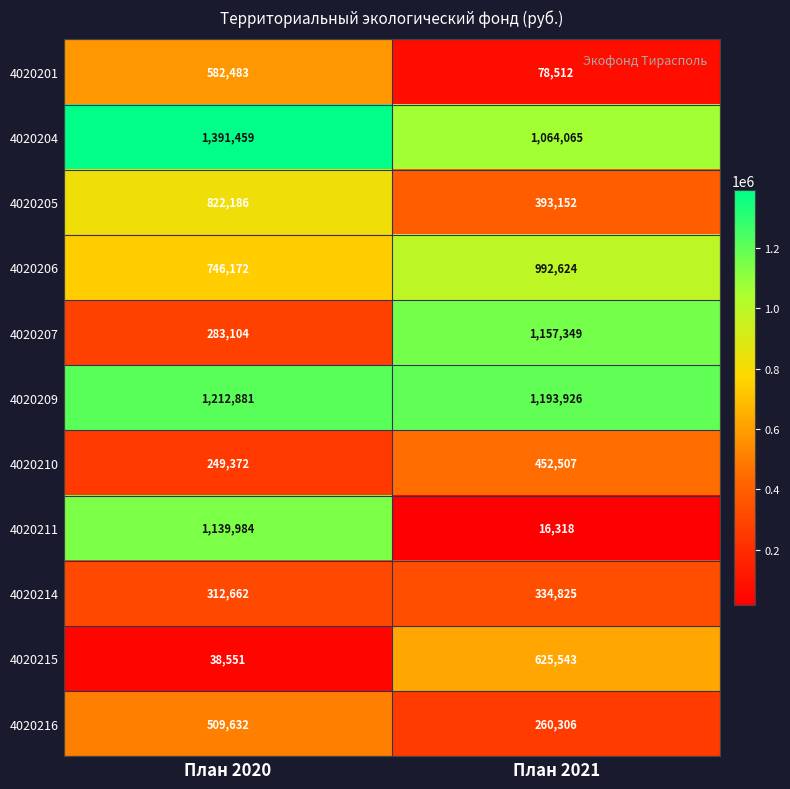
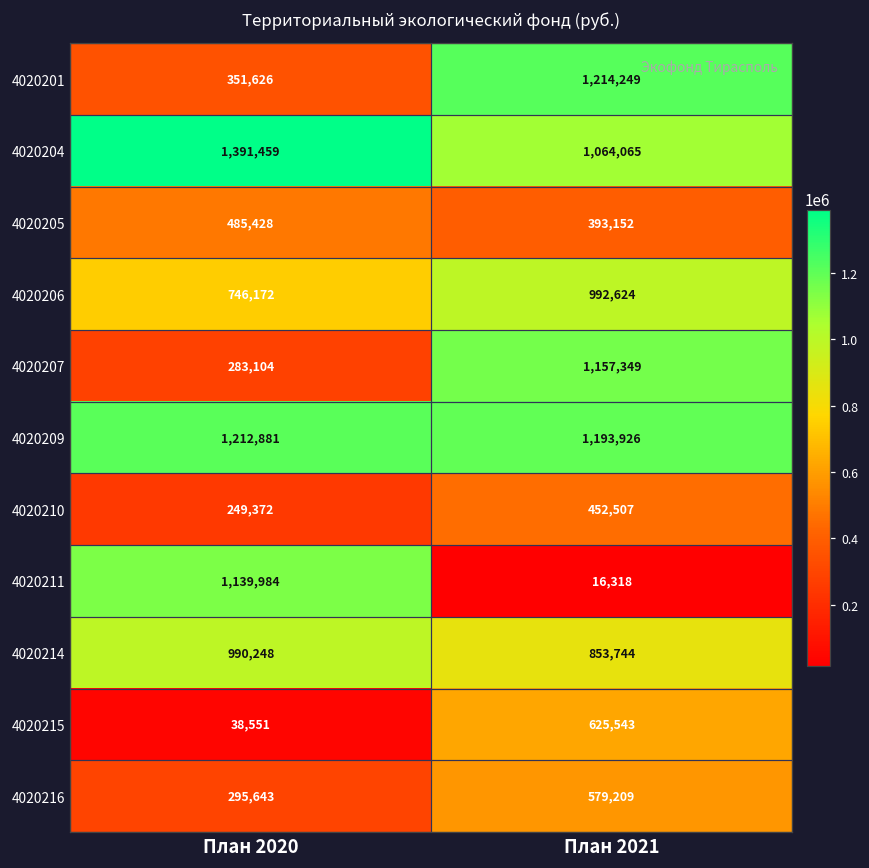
4020201, План 2020: 582,483 -> 351,626
4020201, План 2021: 78,512 -> 1,214,249
4020205, План 2020: 822,186 -> 485,428
4020214, План 2020: 312,662 -> 990,248
4020214, План 2021: 334,825 -> 853,744
4020216, План 2020: 509,632 -> 295,643
4020216, План 2021: 260,306 -> 579,209
